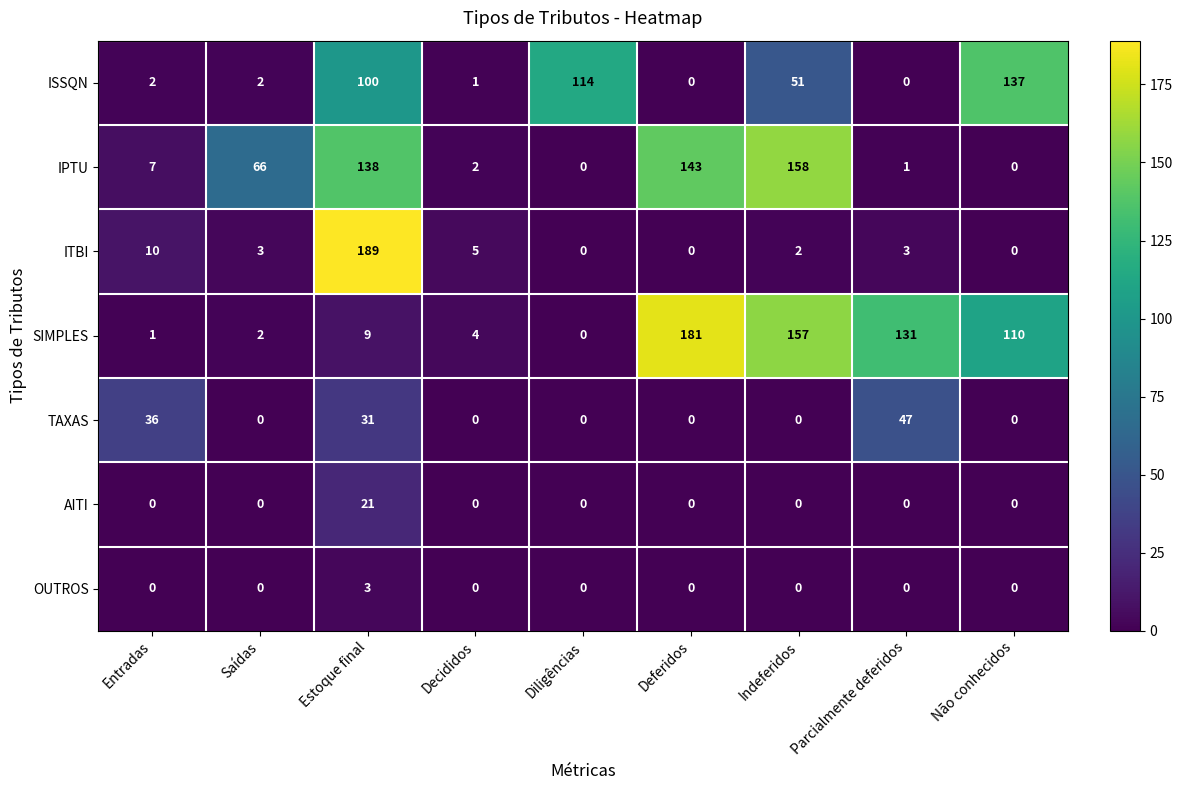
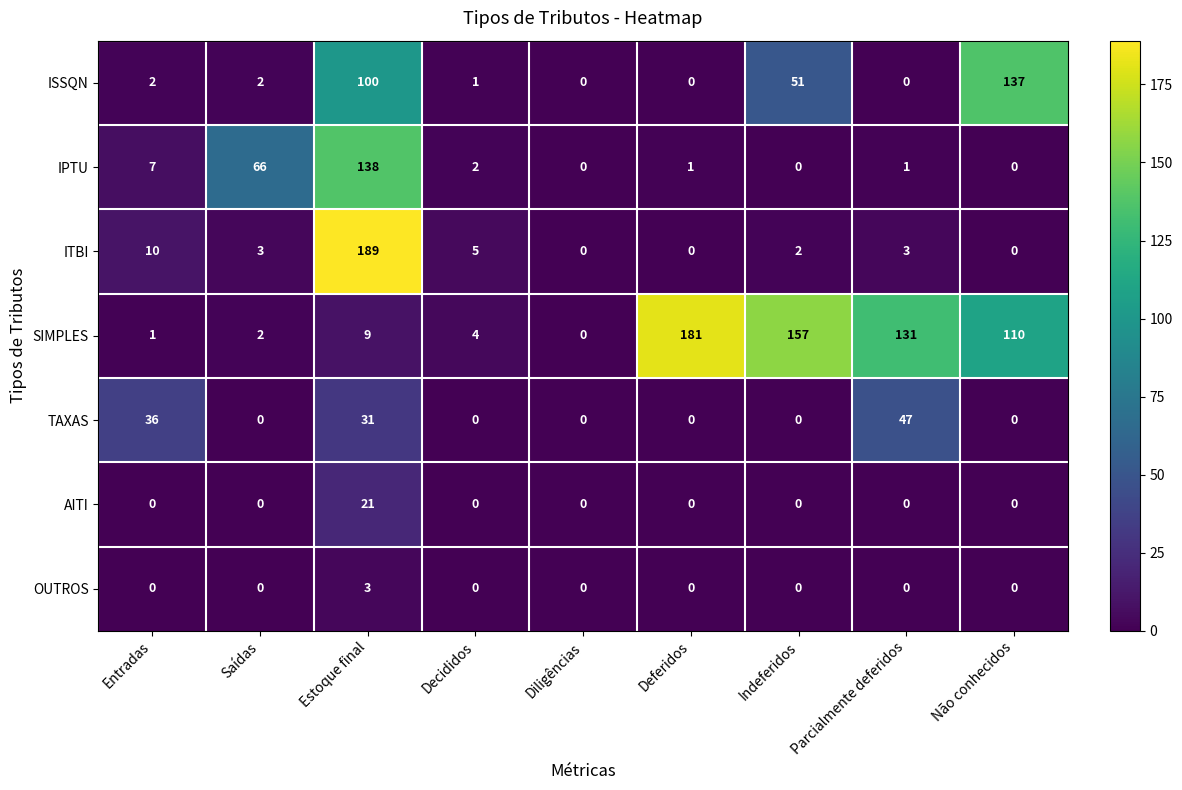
ISSQN, Diligências: 114 -> 0
IPTU, Deferidos: 143 -> 1
IPTU, Indeferidos: 158 -> 0
